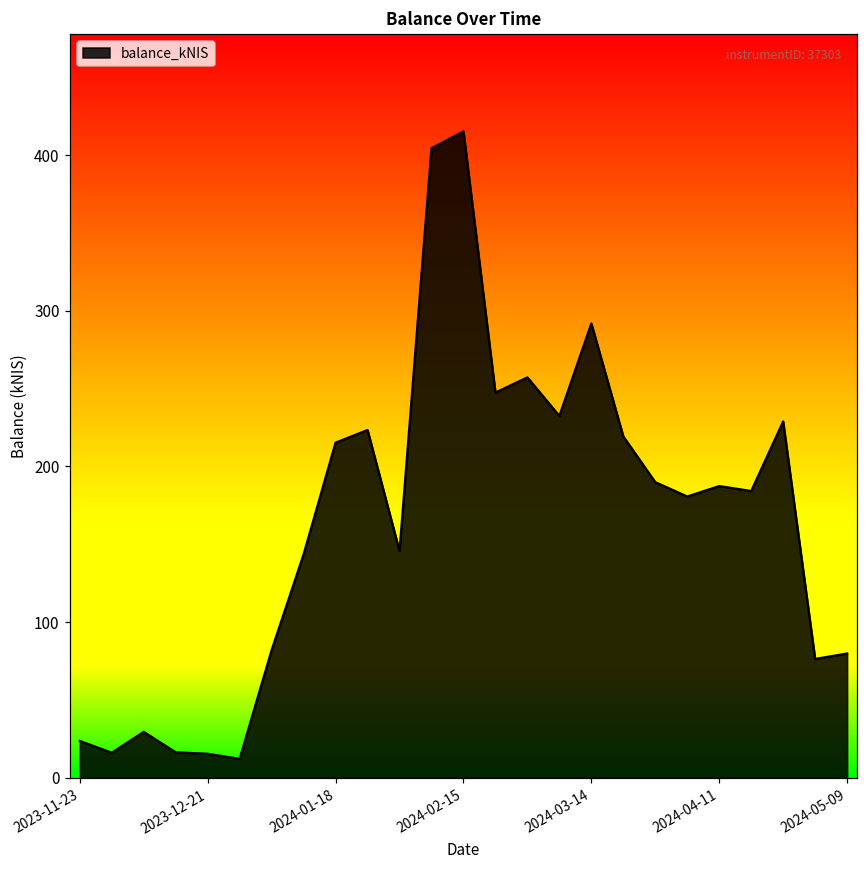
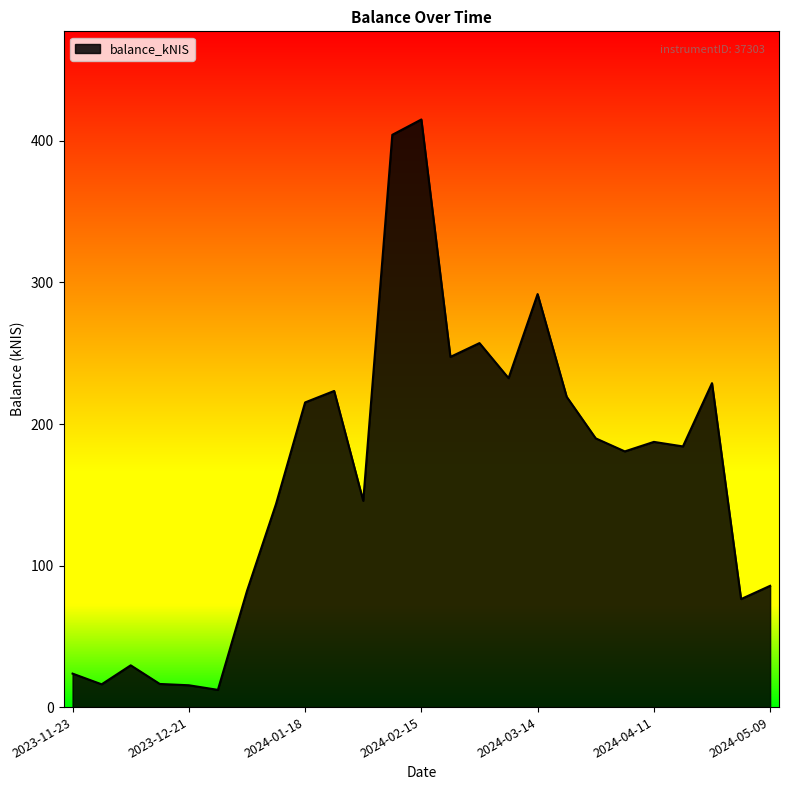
2024-05-09: 80 -> 86
